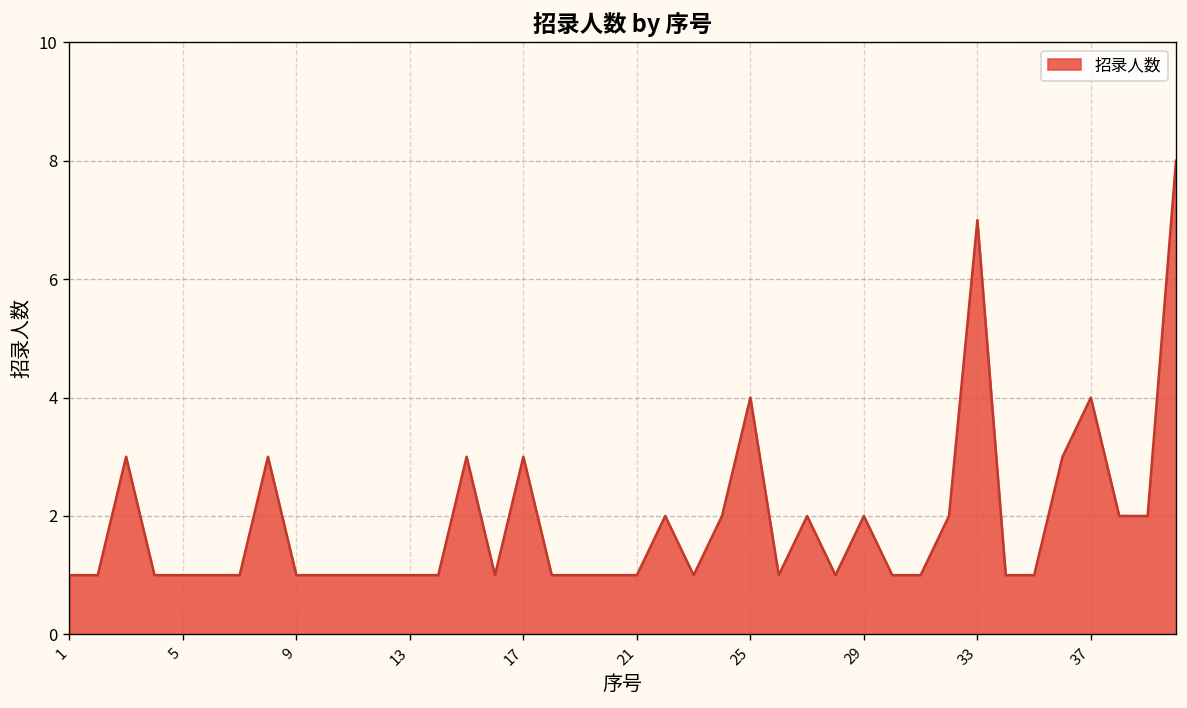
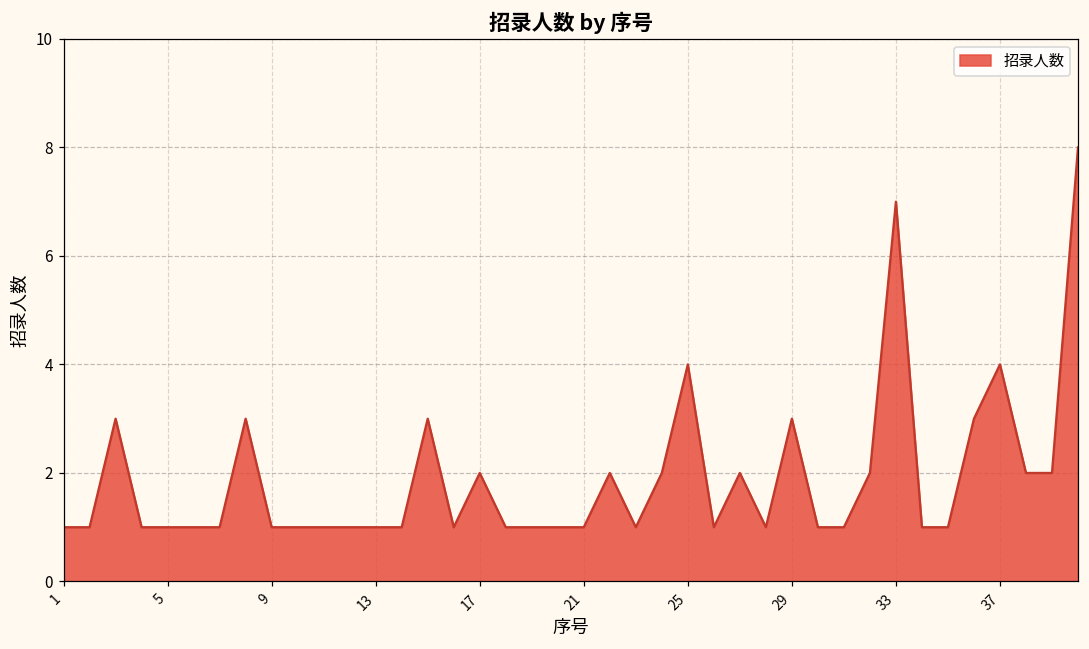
17: 3 -> 2
29: 2 -> 3
